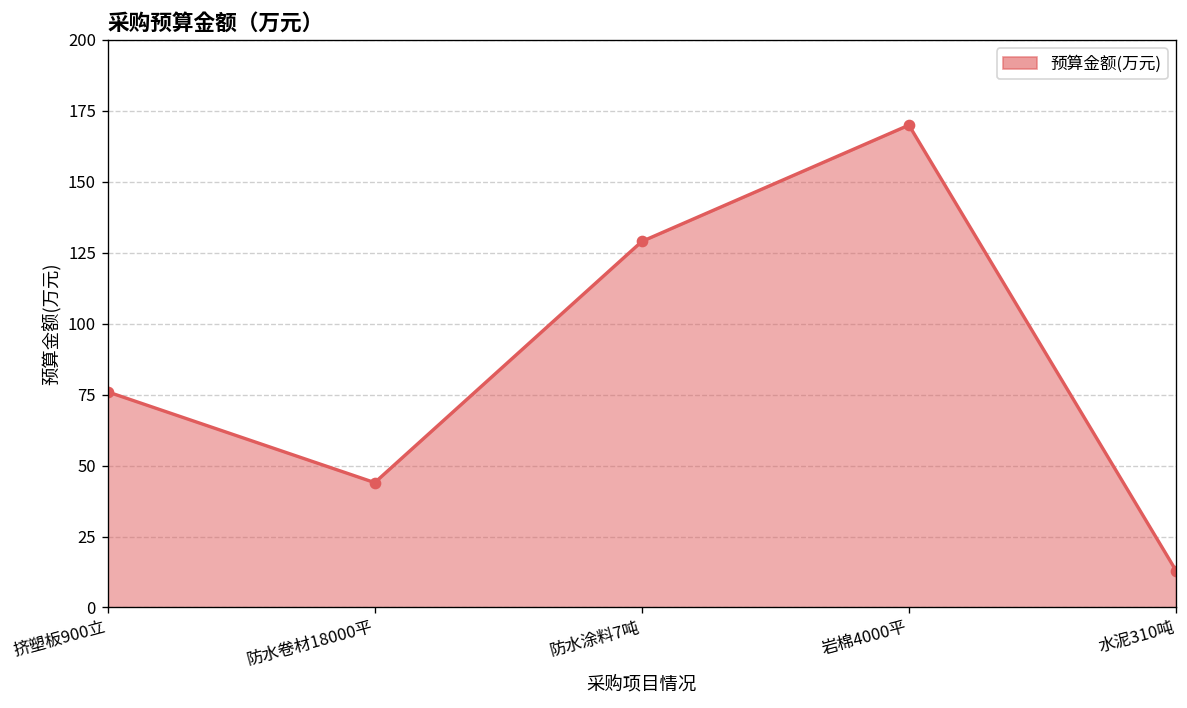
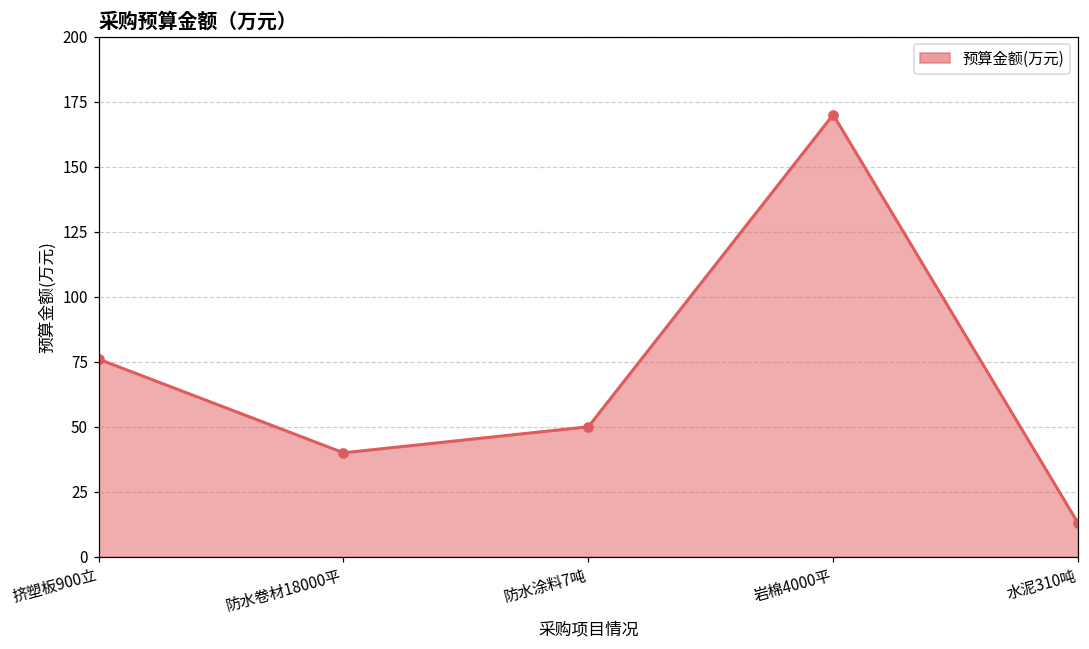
防水卷材18000平: 44 -> 40
防水涂料7吨: 129 -> 50
